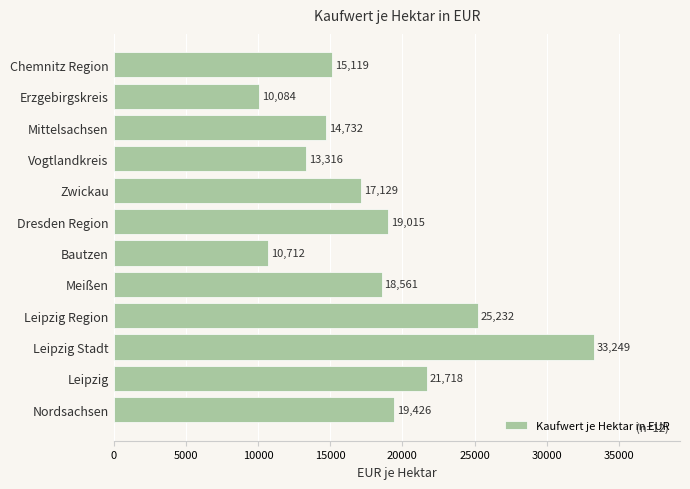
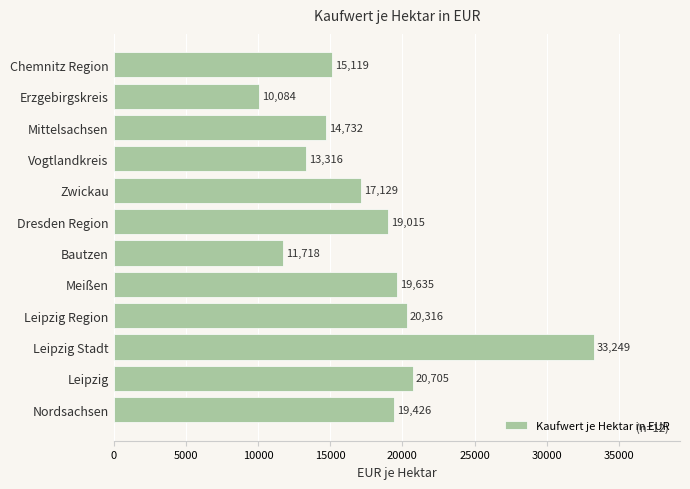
Bautzen: 10,712 -> 11,718
Meißen: 18,561 -> 19,635
Leipzig Region: 25,232 -> 20,316
Leipzig: 21,718 -> 20,705
